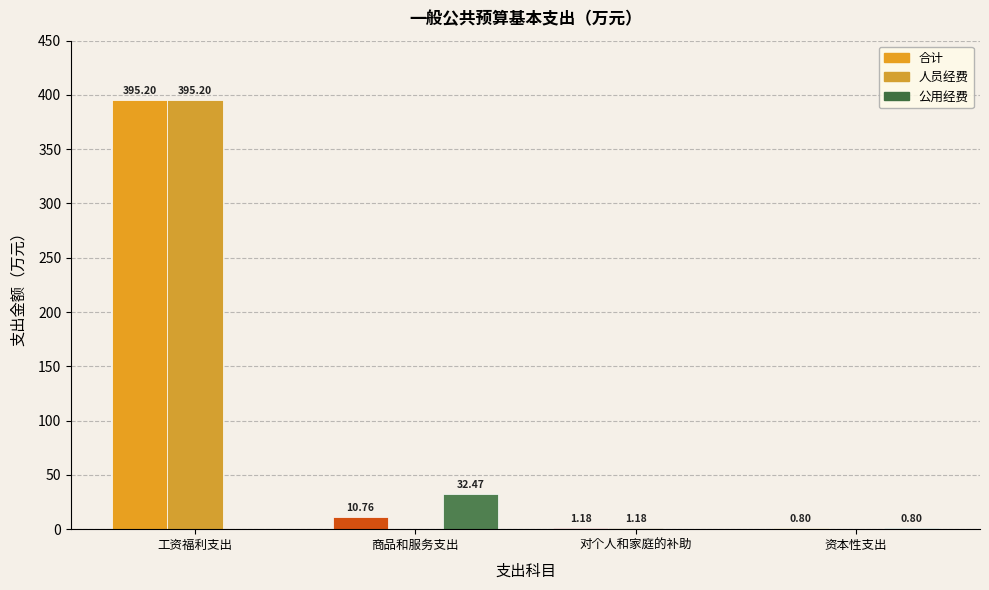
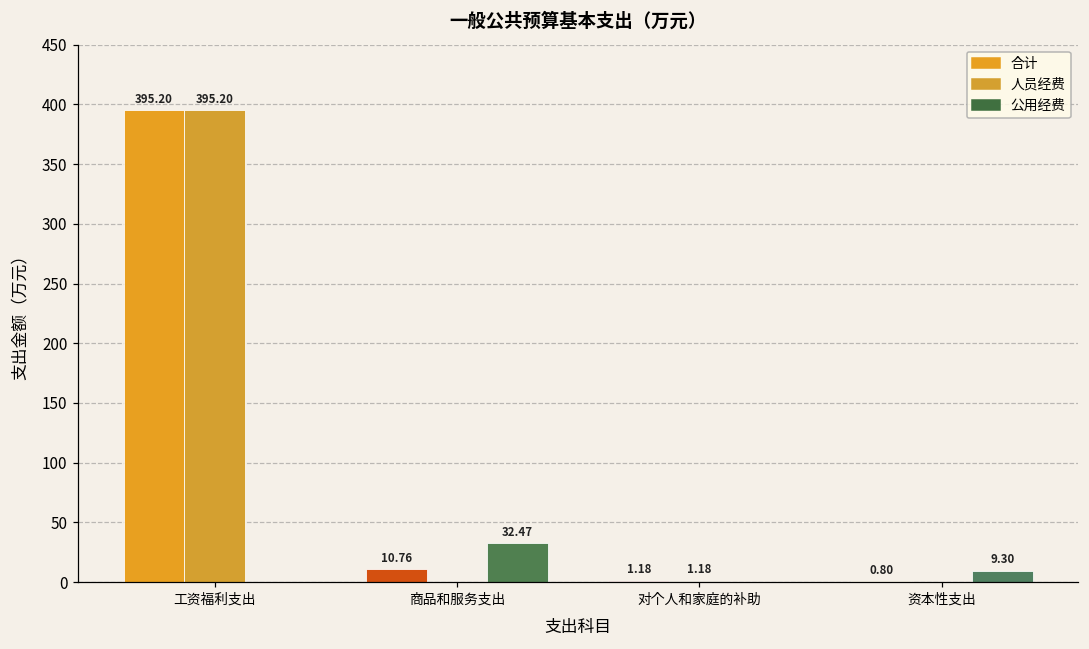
公用经费, 资本性支出: 0.80 -> 9.30
